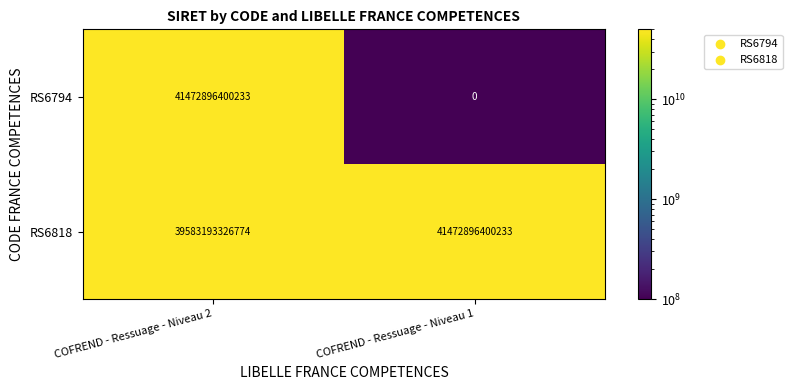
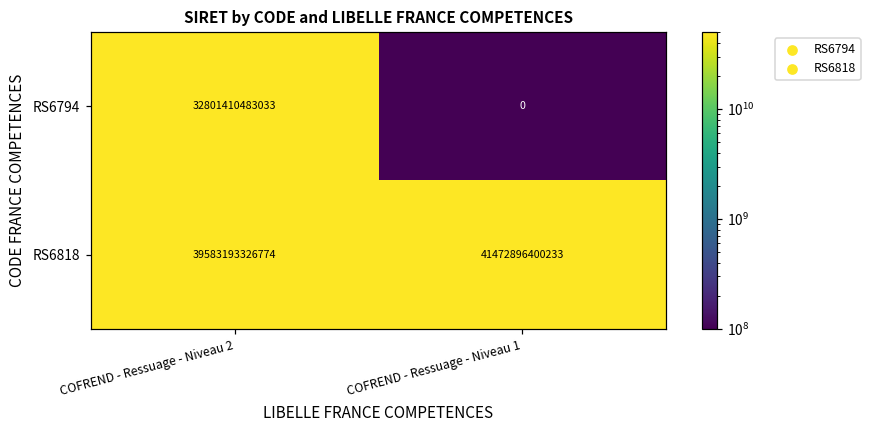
RS6794, COFREND - Ressuage - Niveau 2: 41472896400233 -> 32801410483033
